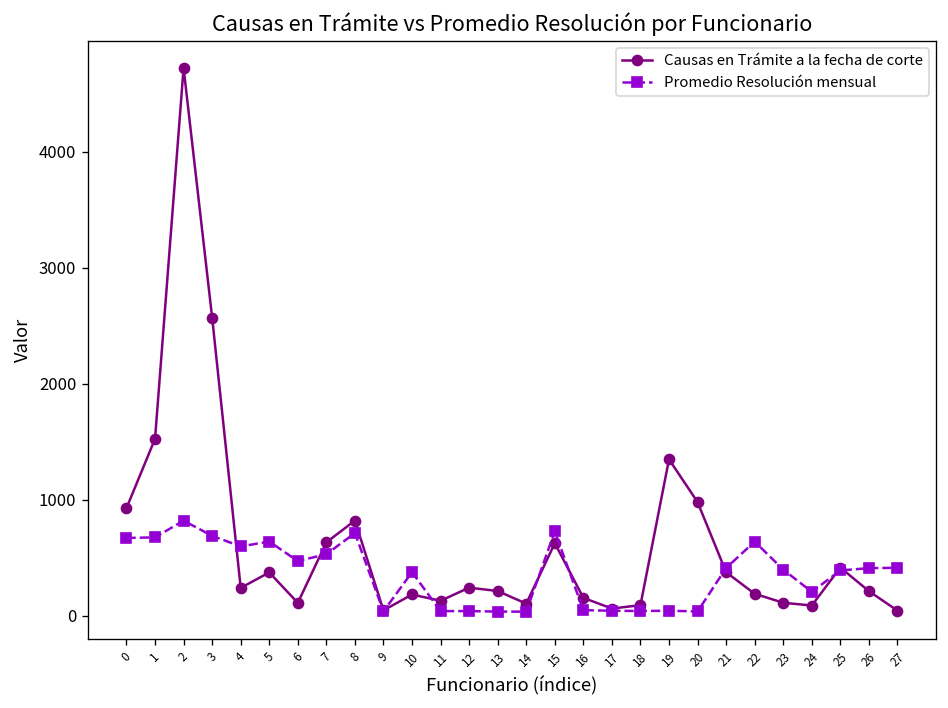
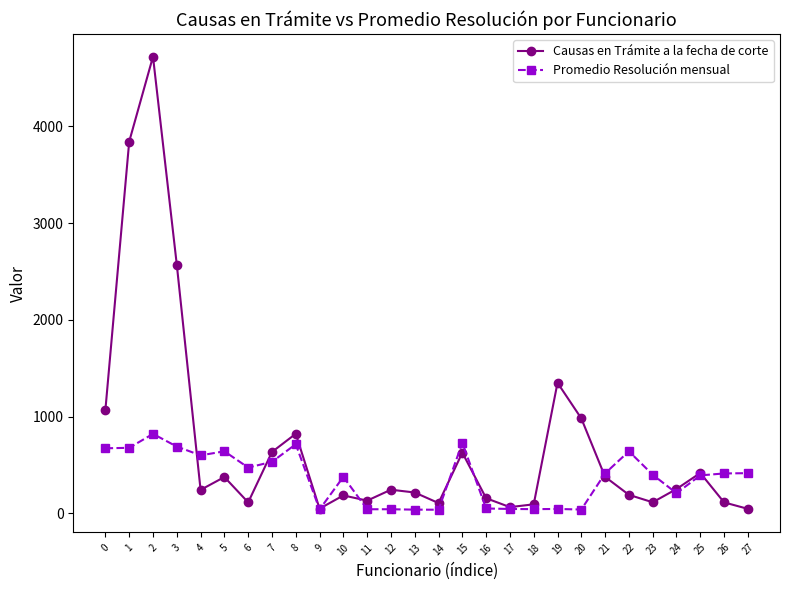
Causas en Trámite a la fecha de corte, 0: 900 -> 1100
Causas en Trámite a la fecha de corte, 1: 1500 -> 3800
Causas en Trámite a la fecha de corte, 24: 100 -> 300
Causas en Trámite a la fecha de corte, 26: 200 -> 100
